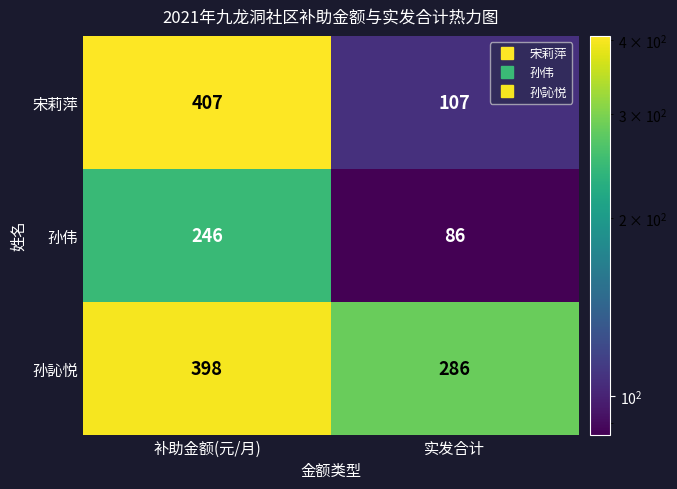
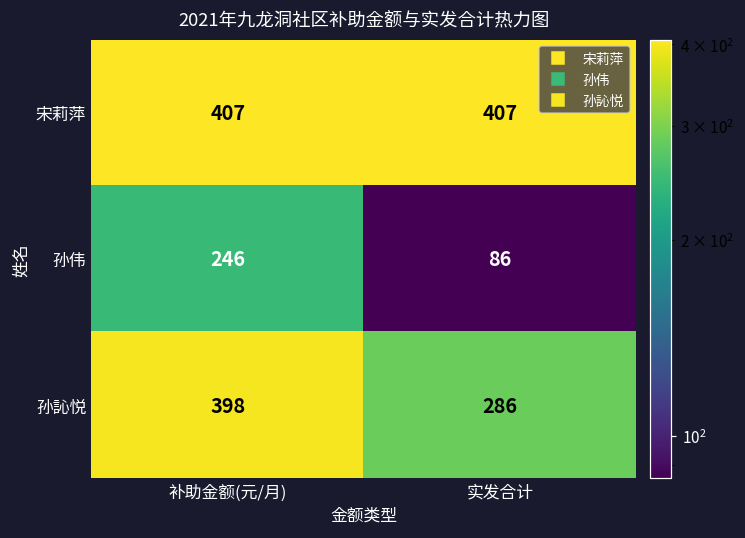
宋莉萍, 实发合计: 107 -> 407
